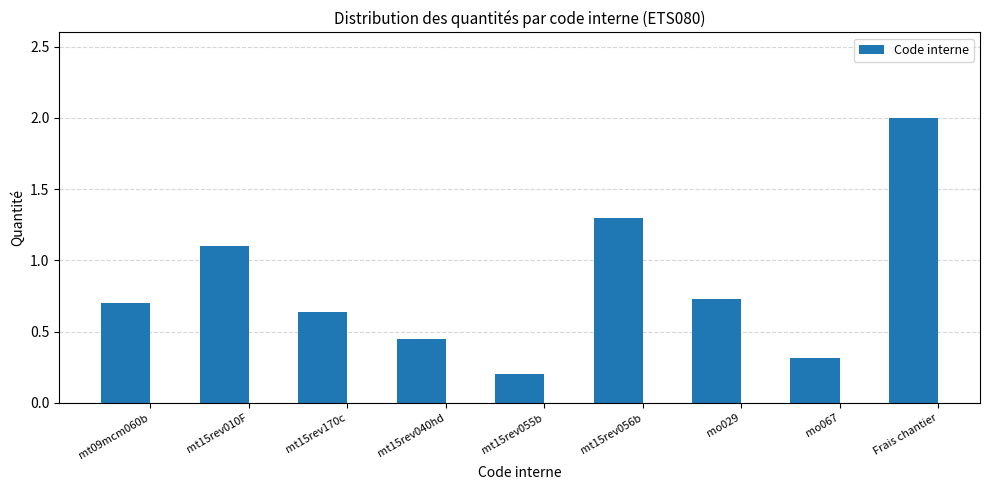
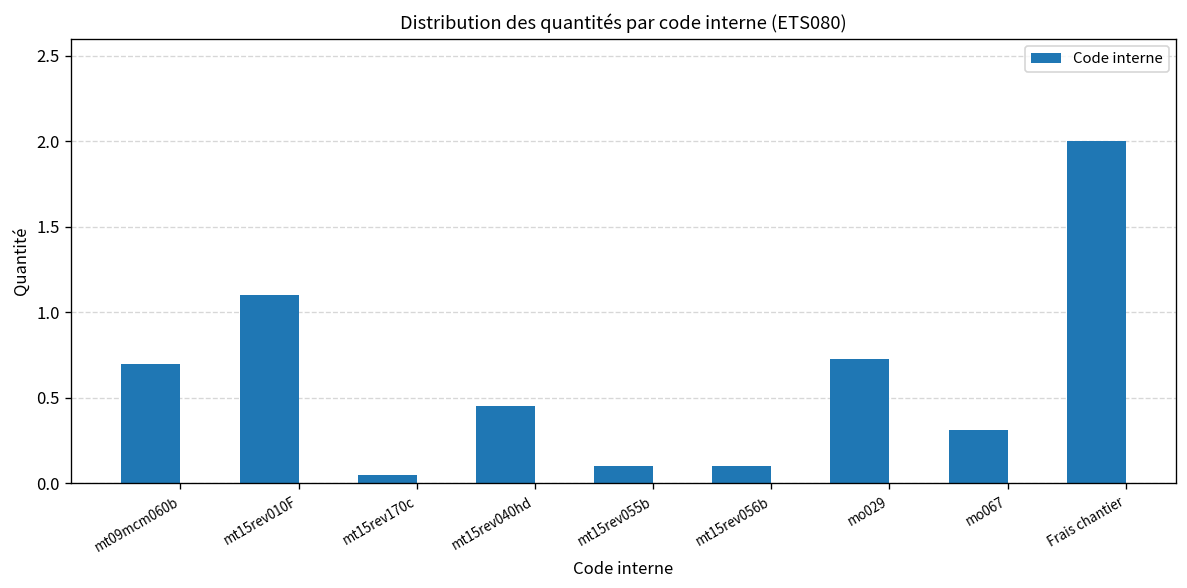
mt15rev170c: 0.64 -> 0.05
mt15rev055b: 0.2 -> 0.1
mt15rev056b: 1.3 -> 0.1
